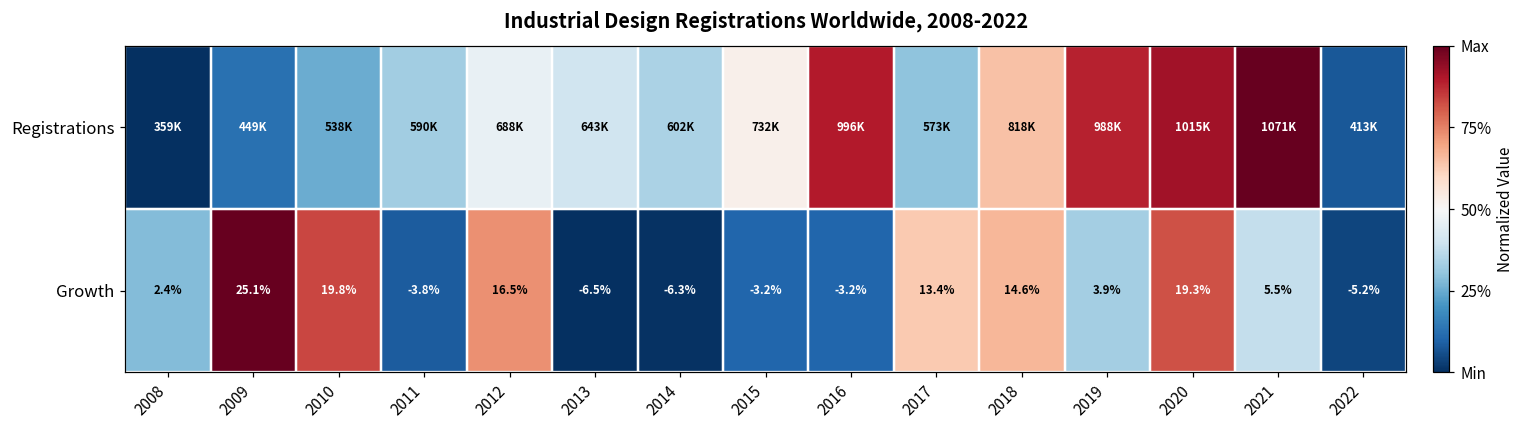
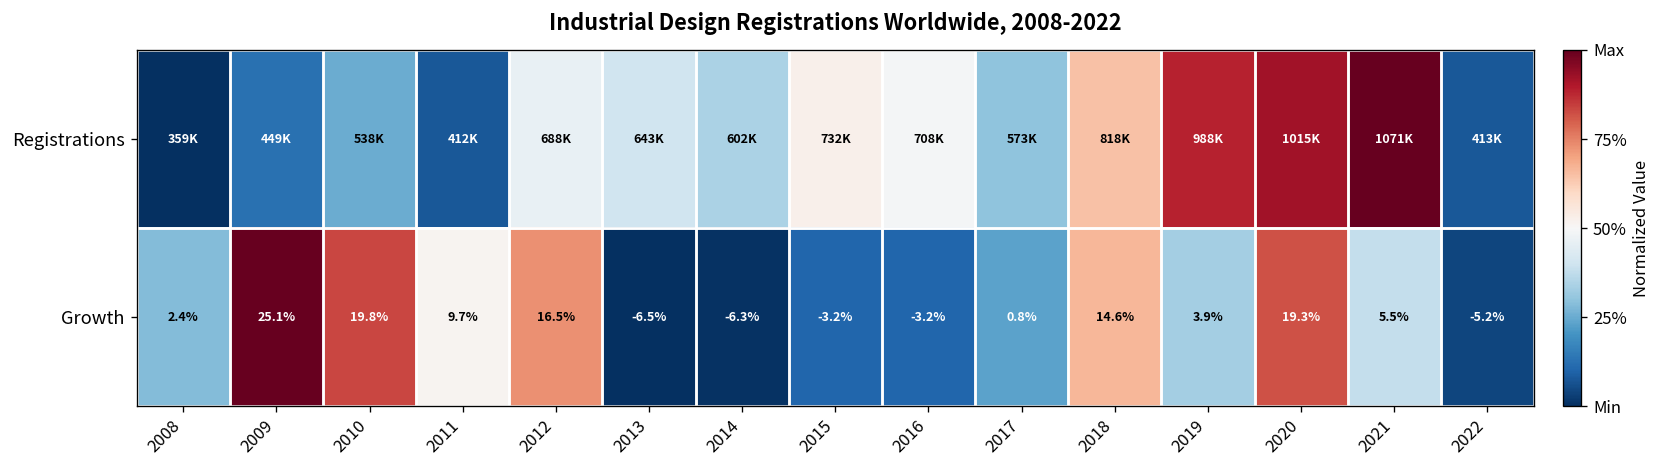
Registrations, 2011: 590K -> 412K
Registrations, 2016: 996K -> 708K
Growth, 2011: -3.8% -> 9.7%
Growth, 2017: 13.4% -> 0.8%
